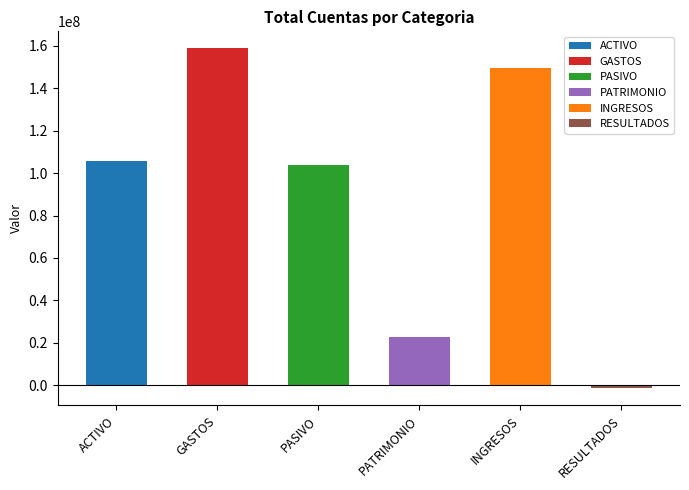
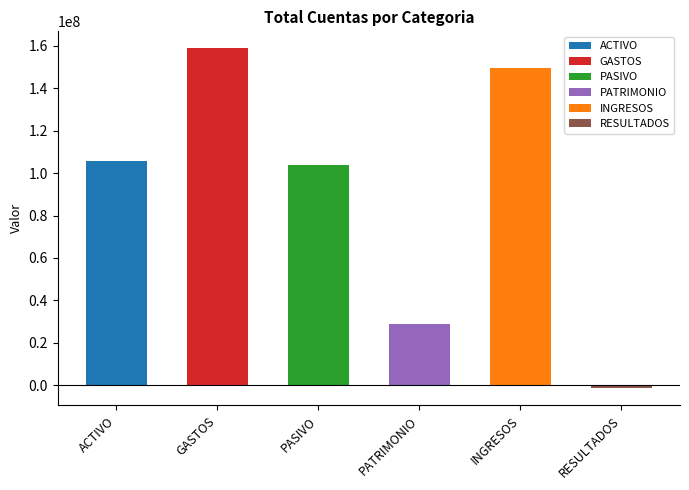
PATRIMONIO: 23000000 -> 29000000
